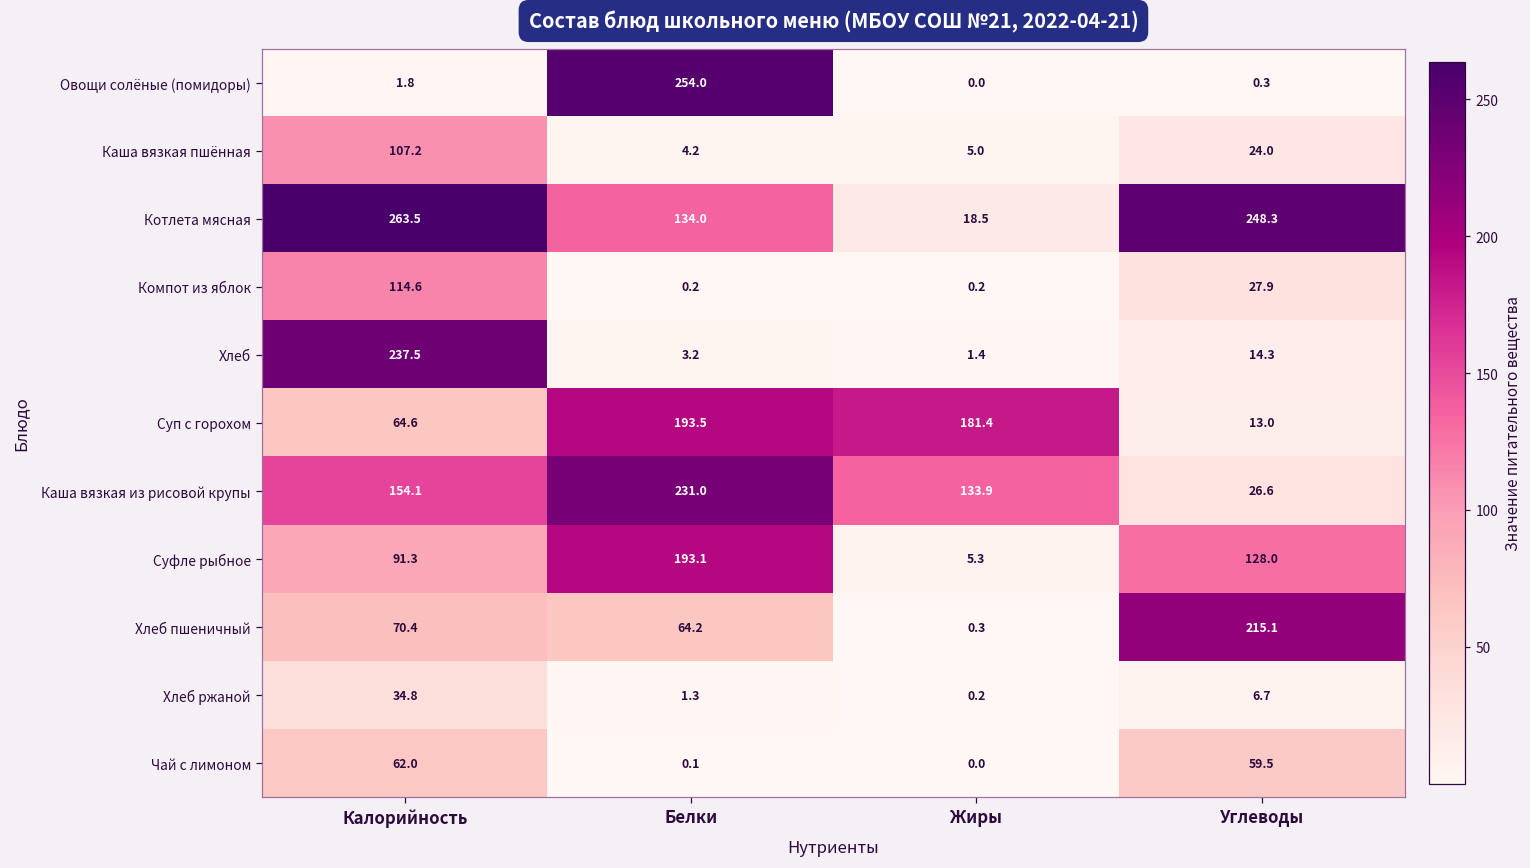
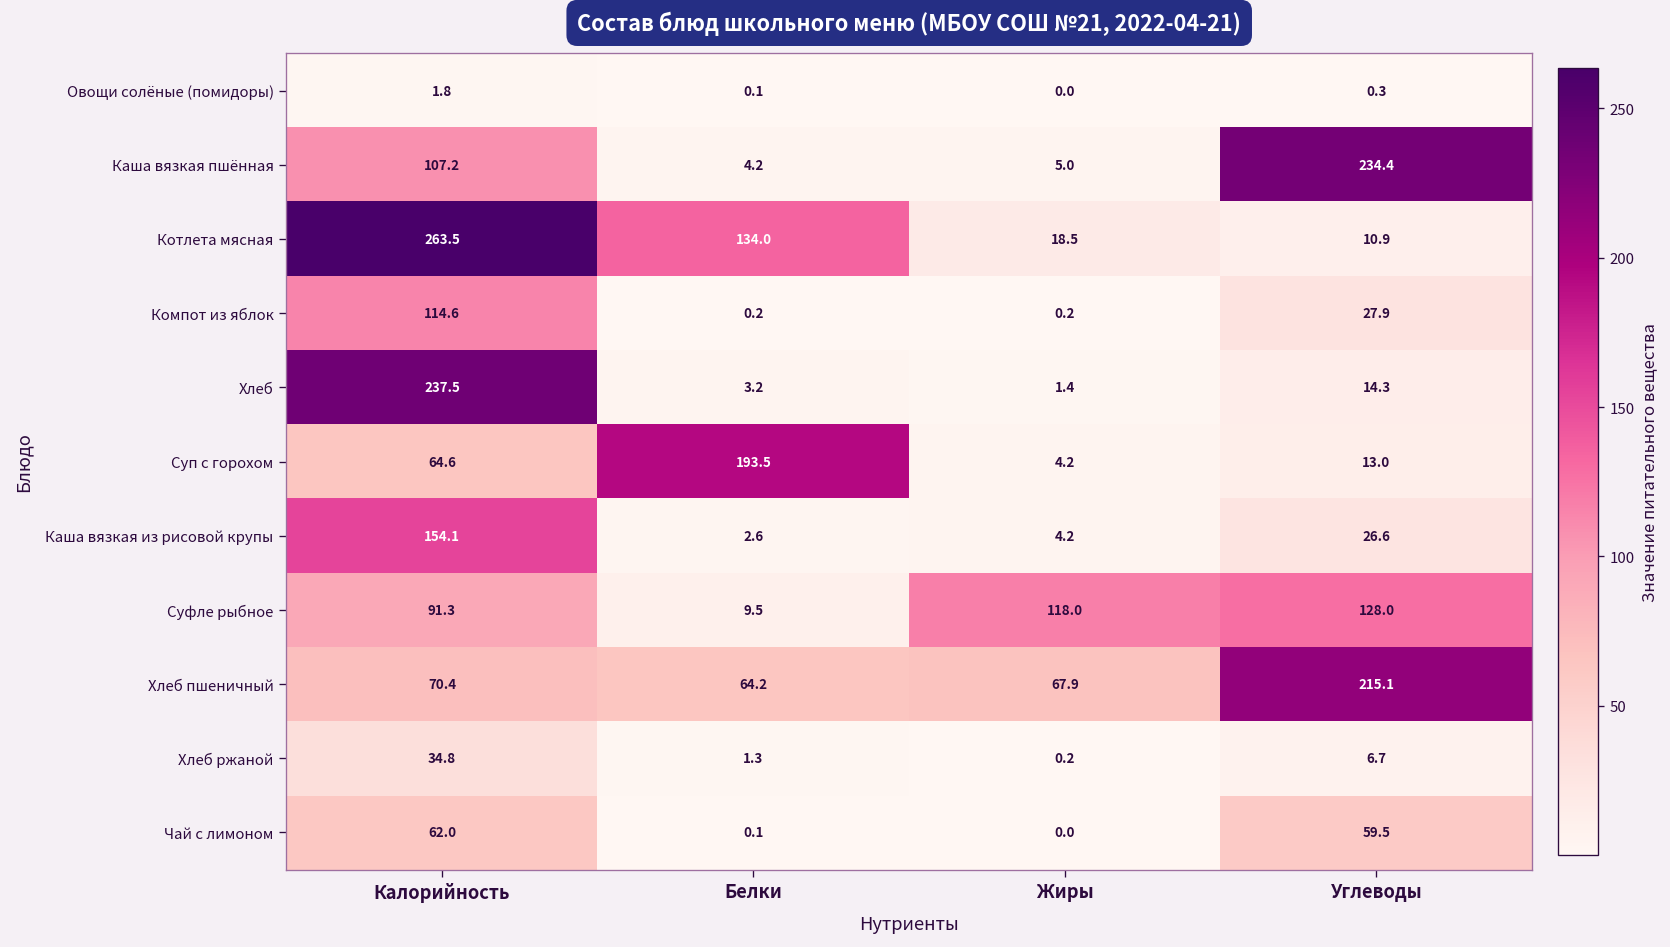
Овощи солёные (помидоры), Белки: 254.0 -> 0.1
Каша вязкая пшённая, Углеводы: 24.0 -> 234.4
Котлета мясная, Углеводы: 248.3 -> 10.9
Суп с горохом, Жиры: 181.4 -> 4.2
Каша вязкая из рисовой крупы, Белки: 231.0 -> 2.6
Каша вязкая из рисовой крупы, Жиры: 133.9 -> 4.2
Суфле рыбное, Белки: 193.1 -> 9.5
Суфле рыбное, Жиры: 5.3 -> 118.0
Хлеб пшеничный, Жиры: 0.3 -> 67.9
